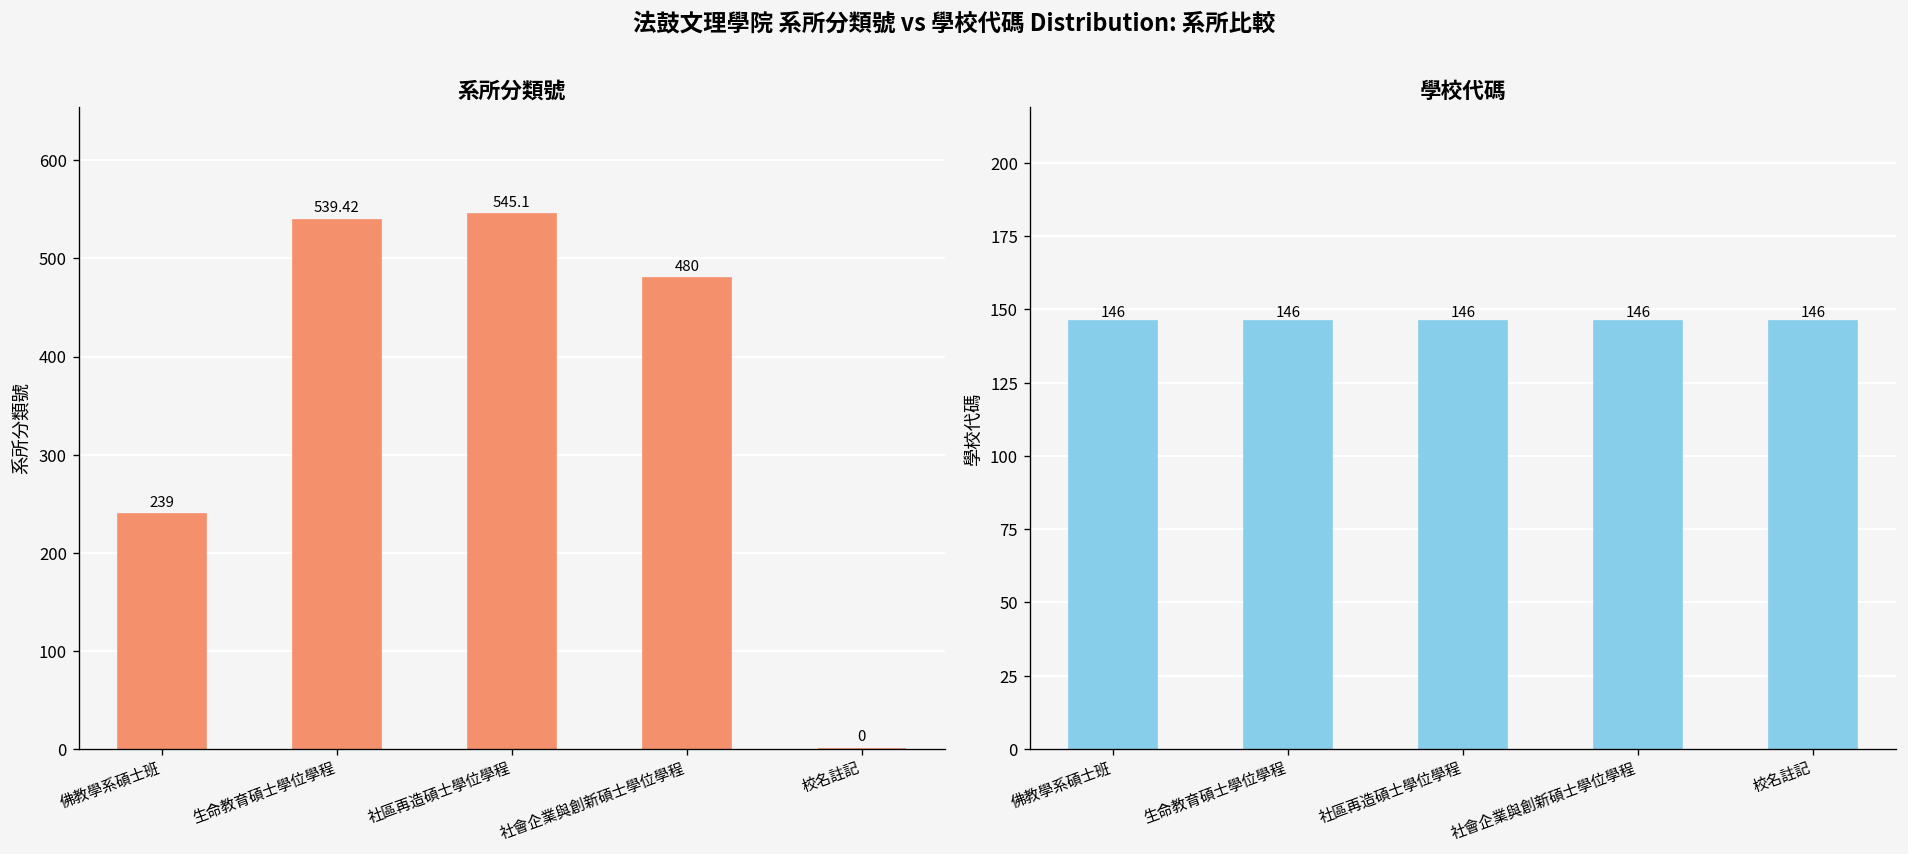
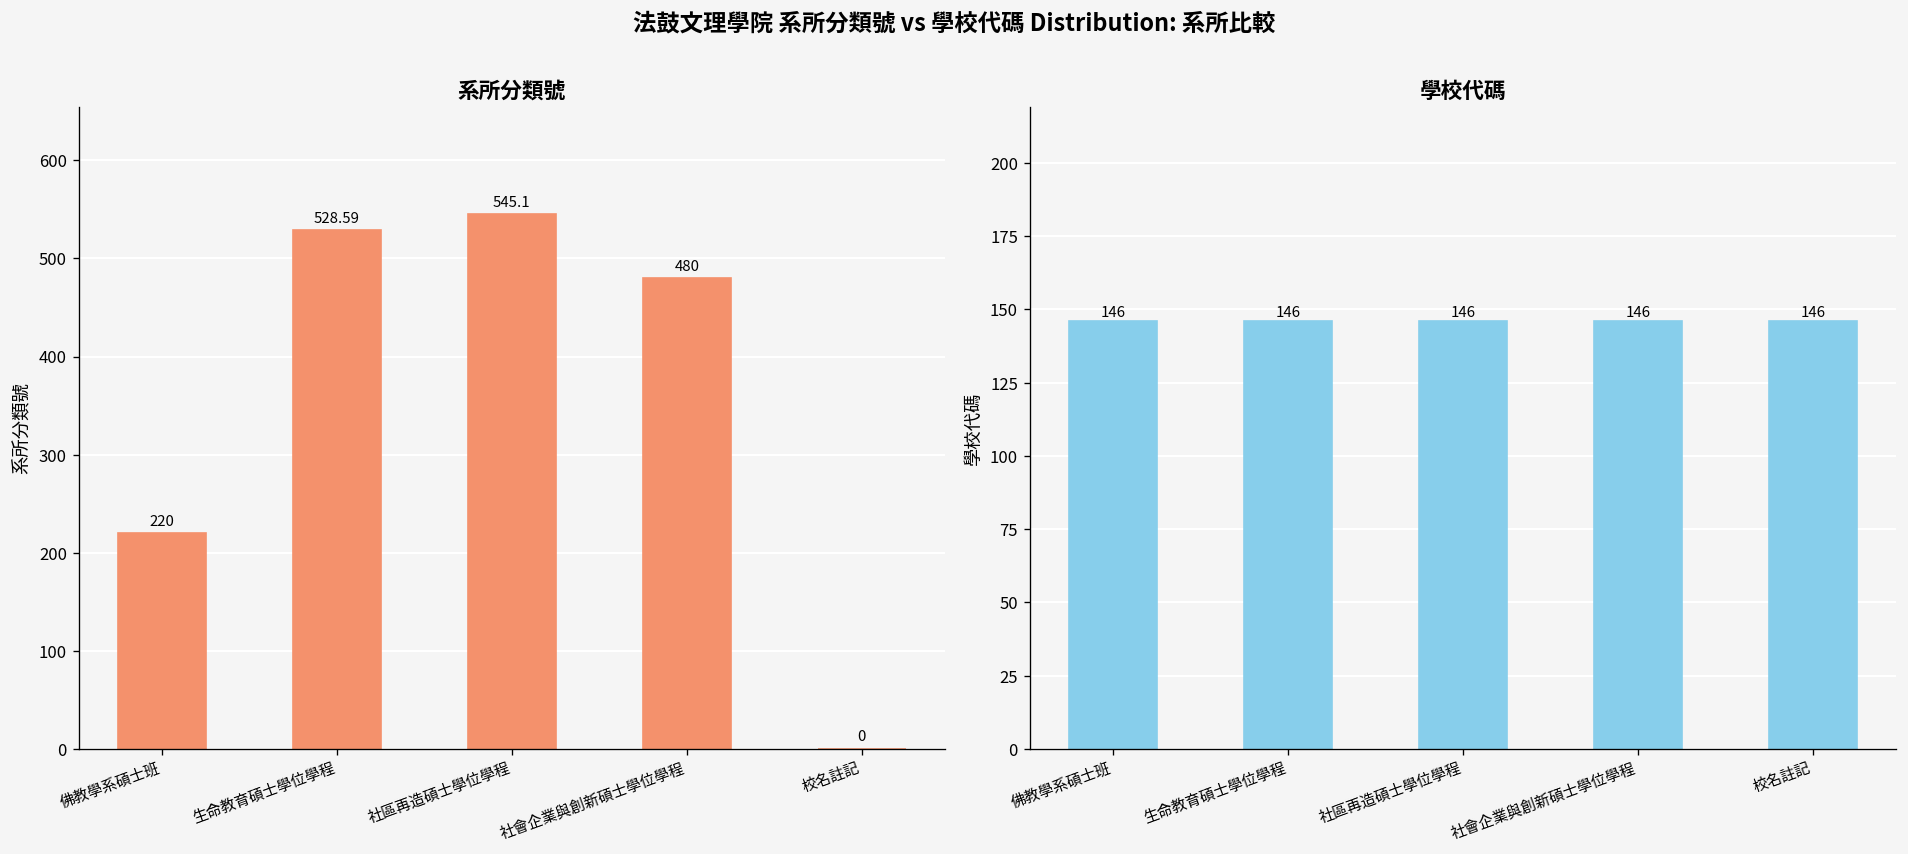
系所分類號, 佛教學系碩士班: 239 -> 220
系所分類號, 生命教育碩士學位學程: 539.42 -> 528.59
